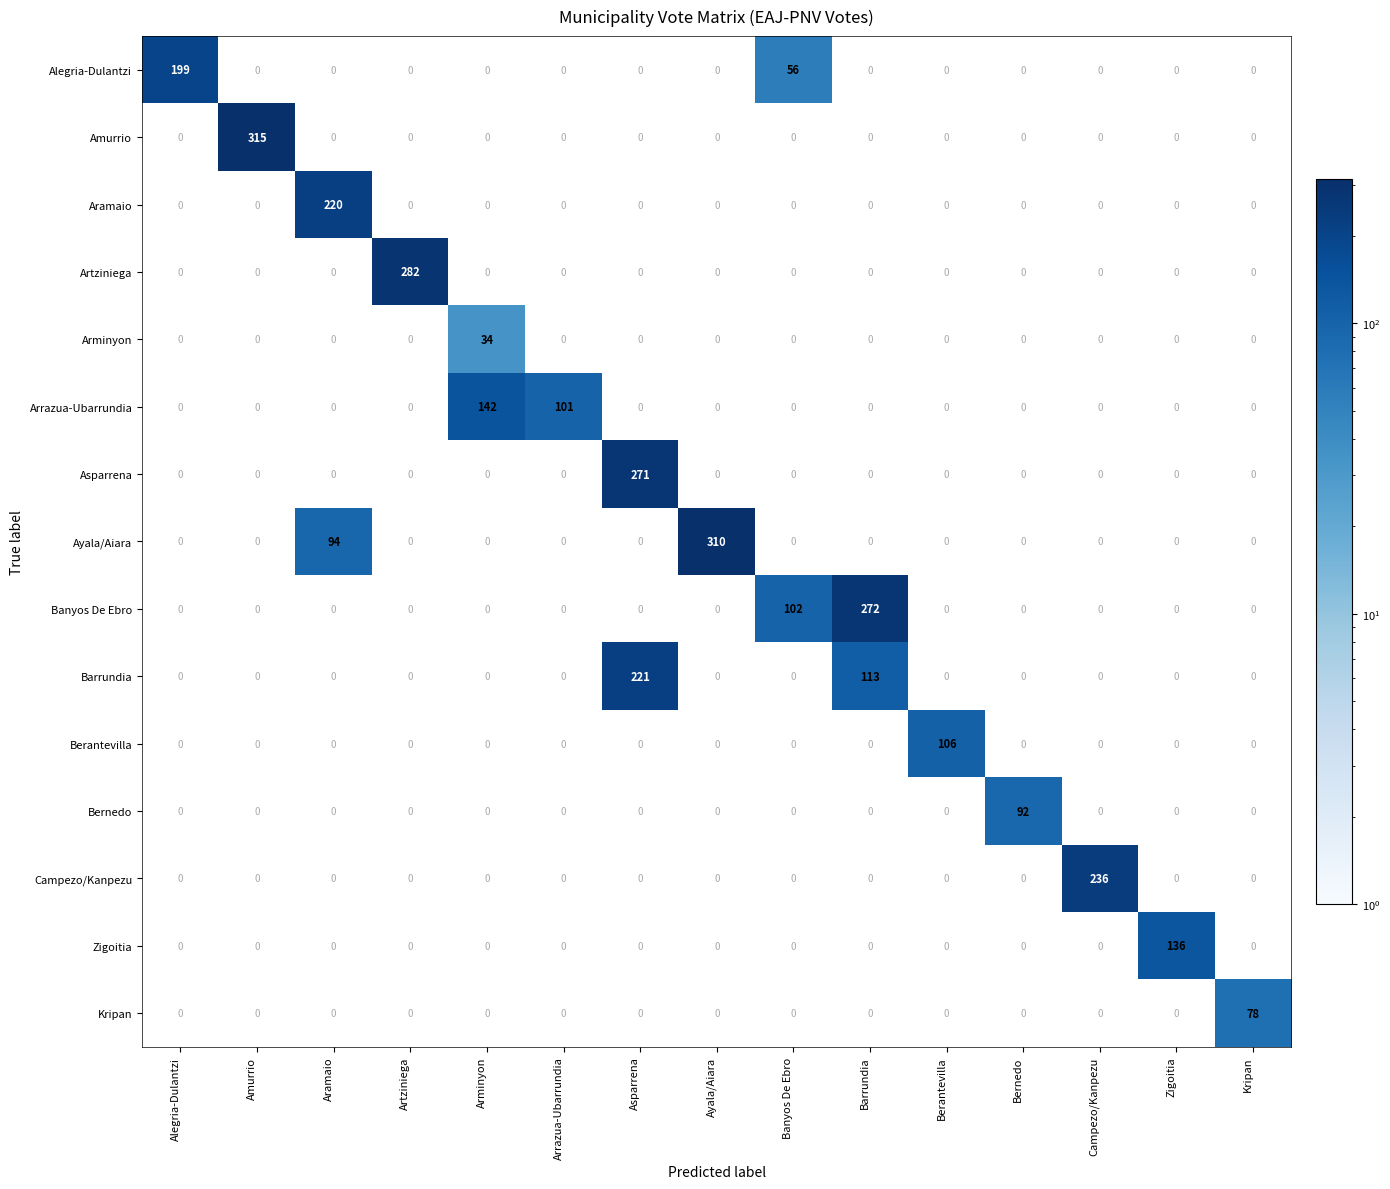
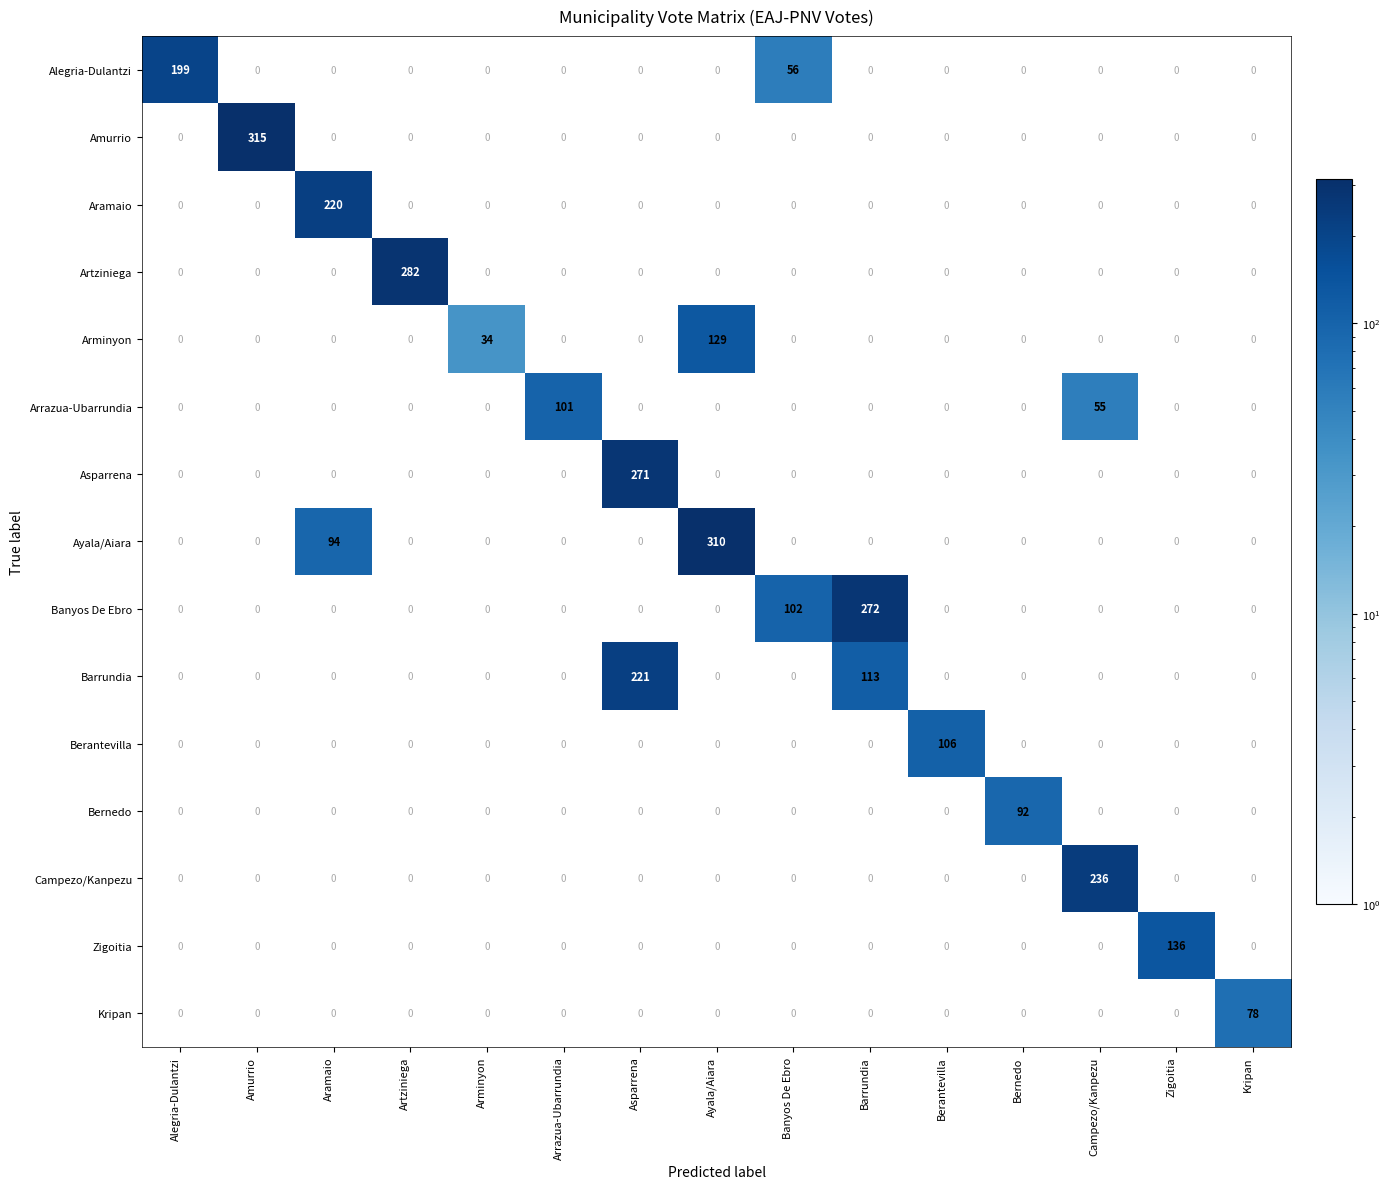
Arminyon, Ayala/Aiara: 0 -> 129
Arrazua-Ubarrundia, Arminyon: 142 -> 0
Arrazua-Ubarrundia, Campezo/Kanpezu: 0 -> 55
